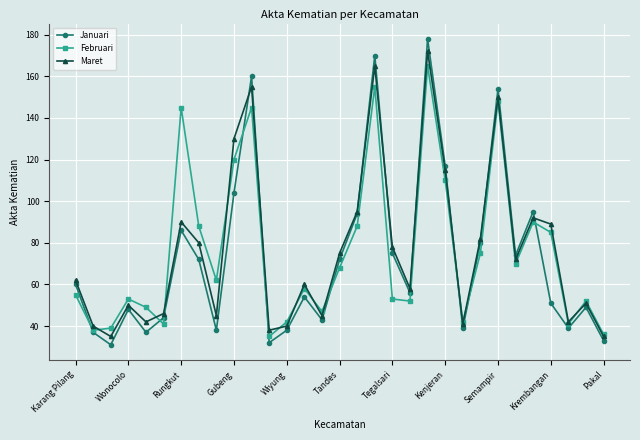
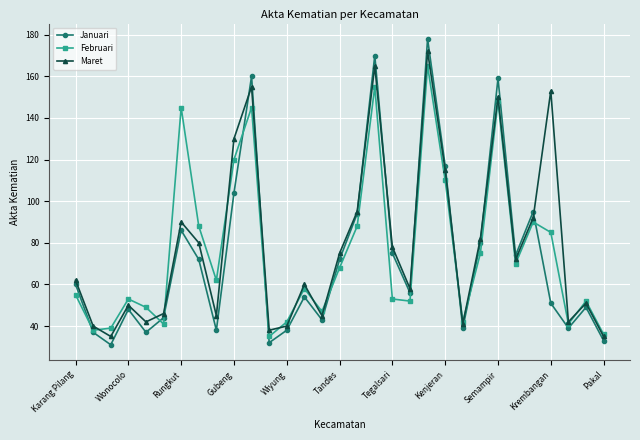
Januari, Semampir: 154 -> 159
Maret, Krembangan: 89 -> 153
